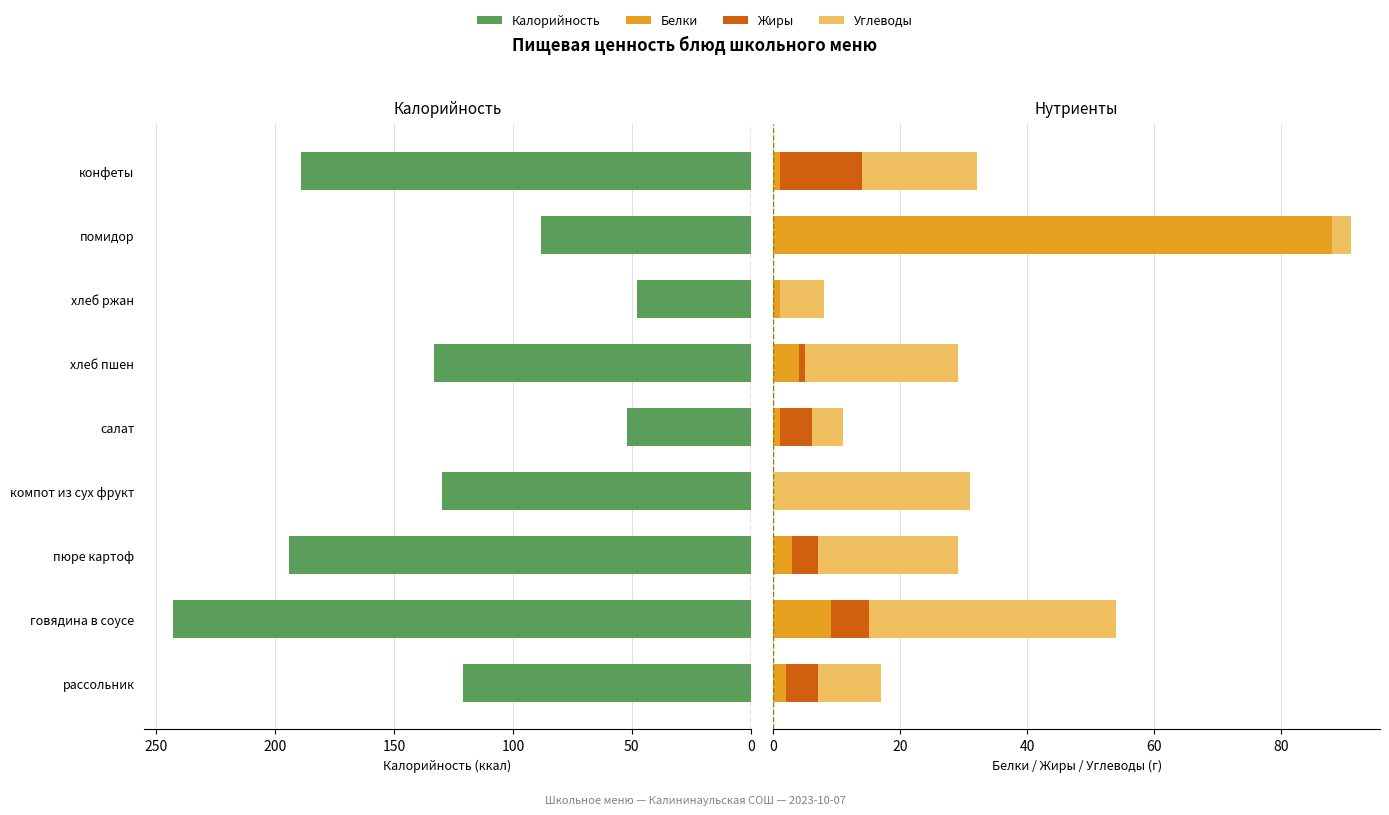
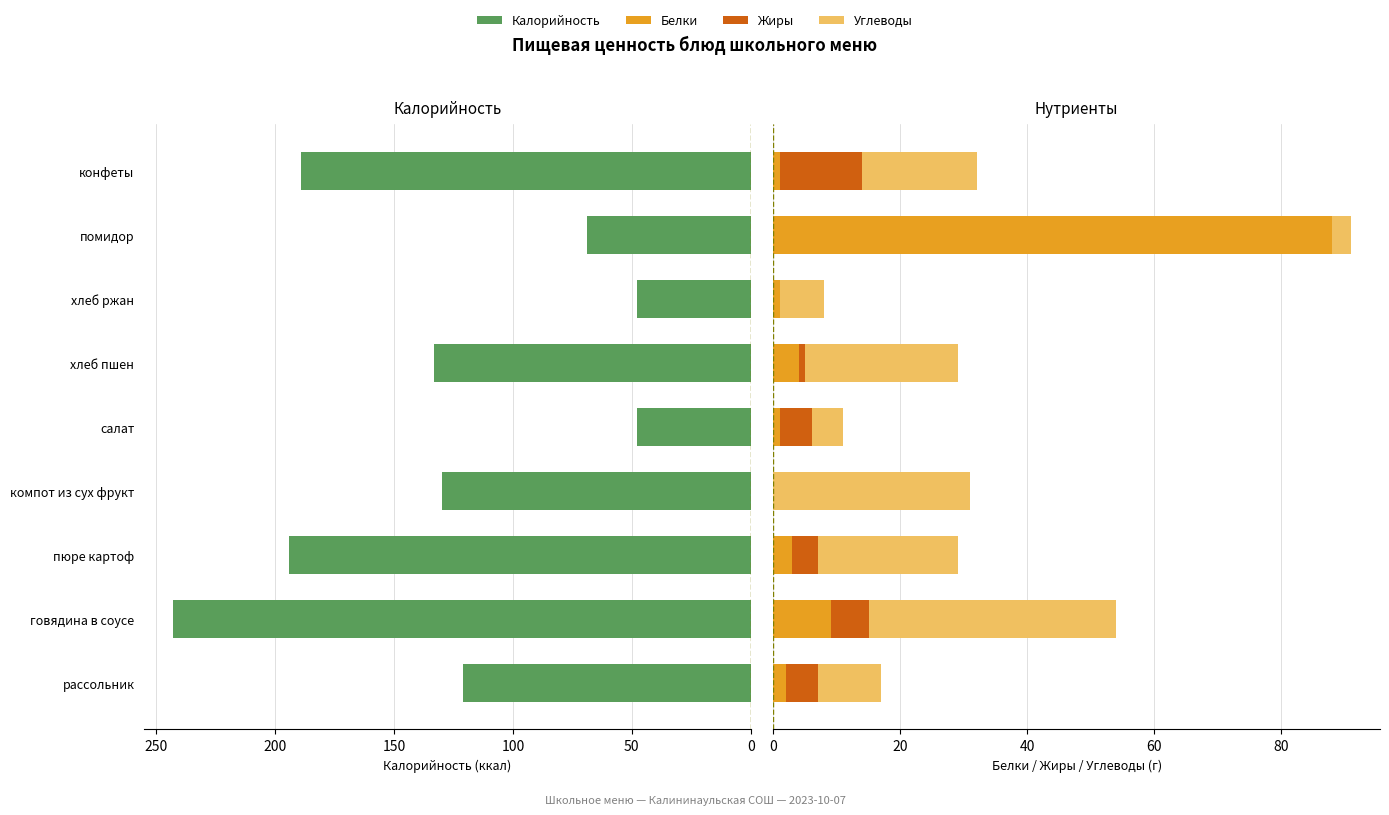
Калорийность, помидор: 88 -> 69
Калорийность, салат: 52 -> 48
